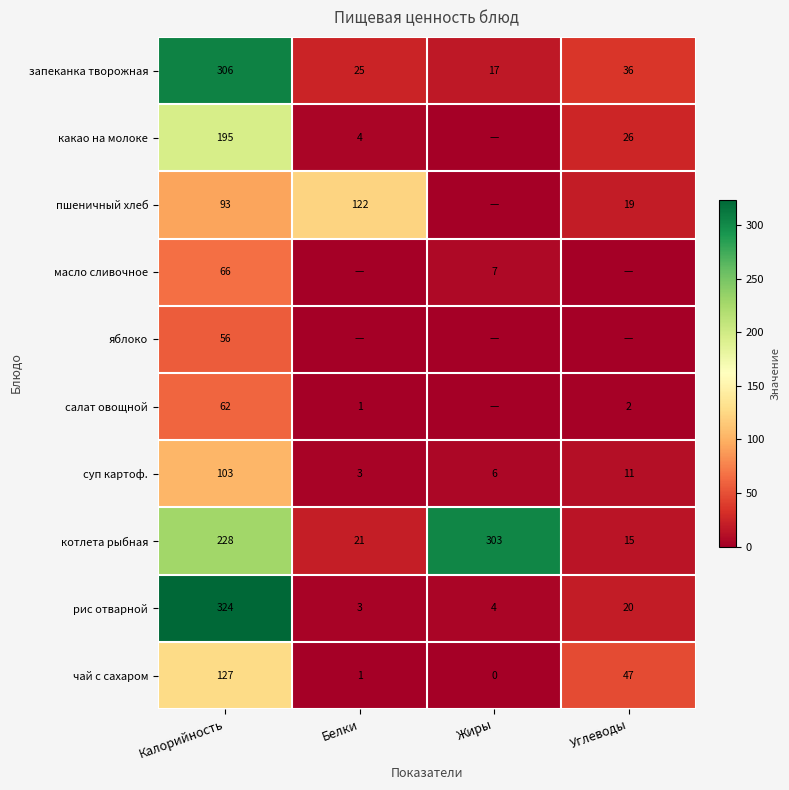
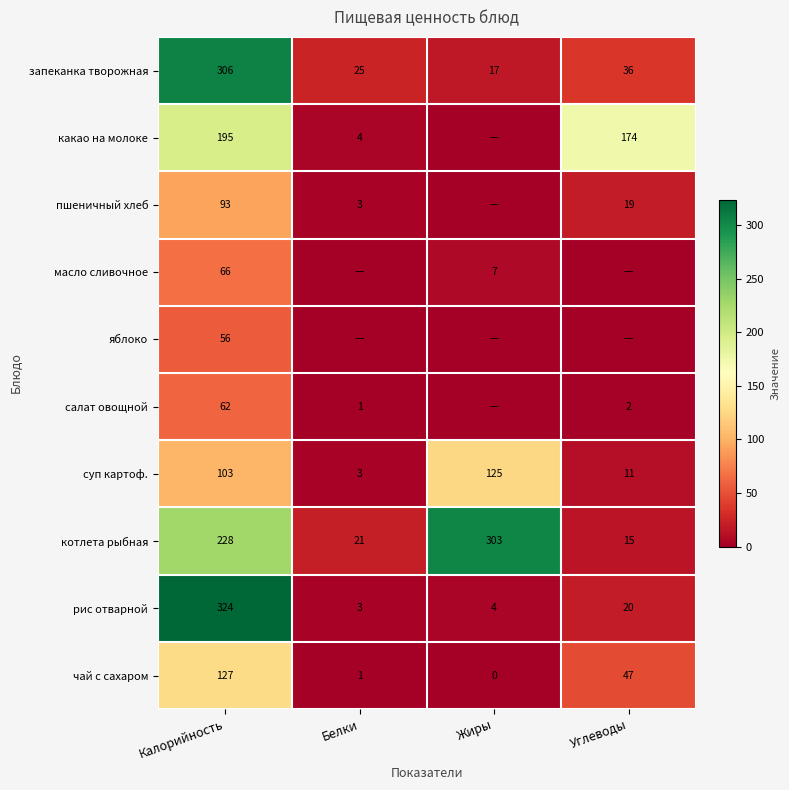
какао на молоке, Углеводы: 26 -> 174
пшеничный хлеб, Белки: 122 -> 3
суп картоф., Жиры: 6 -> 125
